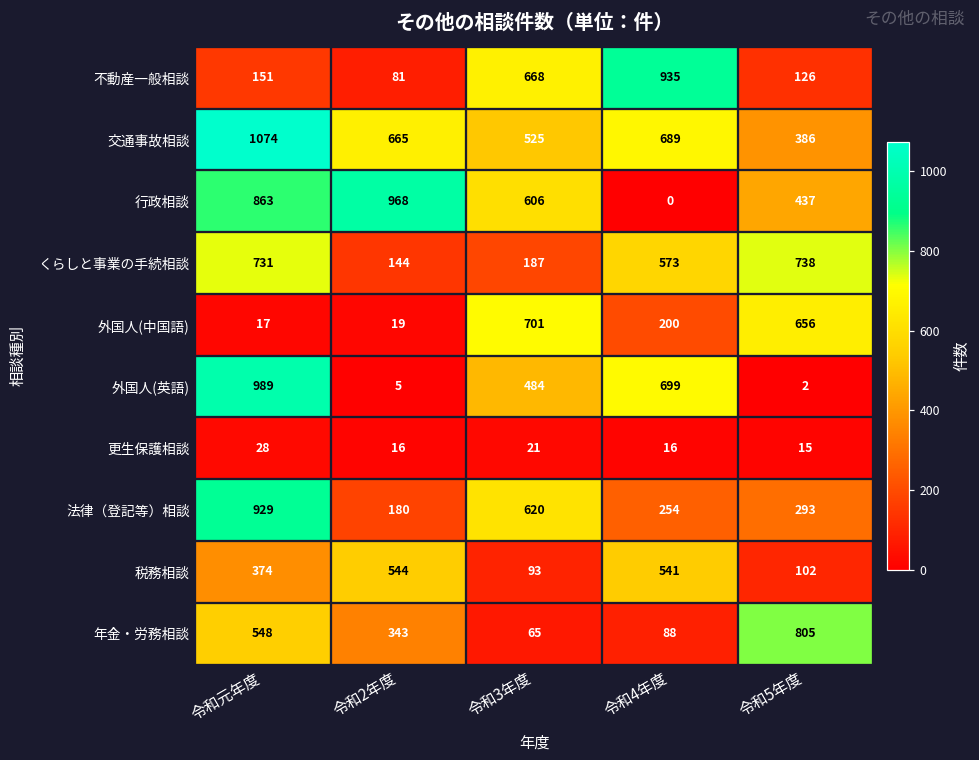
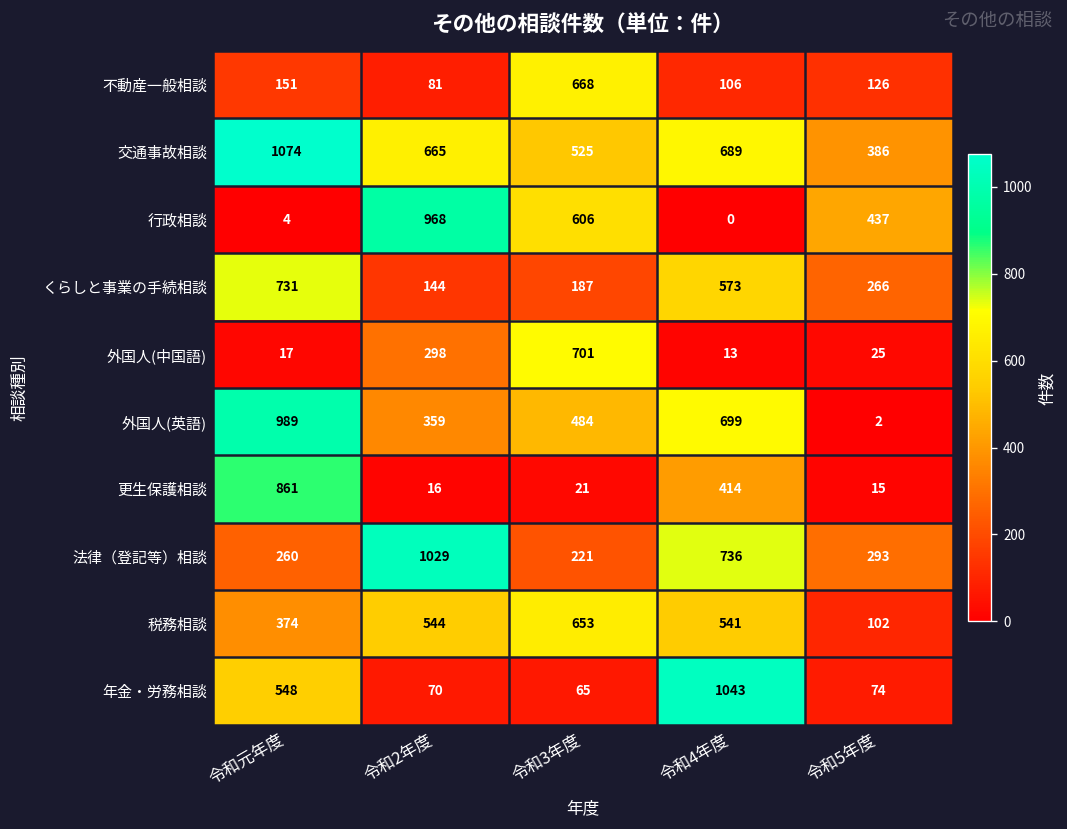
不動産一般相談, 令和4年度: 935 -> 106
行政相談, 令和元年度: 863 -> 4
くらしと事業の手続相談, 令和5年度: 738 -> 266
外国人(中国語), 令和2年度: 19 -> 298
外国人(中国語), 令和4年度: 200 -> 13
外国人(中国語), 令和5年度: 656 -> 25
外国人(英語), 令和2年度: 5 -> 359
更生保護相談, 令和元年度: 28 -> 861
更生保護相談, 令和4年度: 16 -> 414
法律（登記等）相談, 令和元年度: 929 -> 260
法律（登記等）相談, 令和2年度: 180 -> 1029
法律（登記等）相談, 令和3年度: 620 -> 221
法律（登記等）相談, 令和4年度: 254 -> 736
税務相談, 令和3年度: 93 -> 653
年金・労務相談, 令和2年度: 343 -> 70
年金・労務相談, 令和4年度: 88 -> 1043
年金・労務相談, 令和5年度: 805 -> 74
